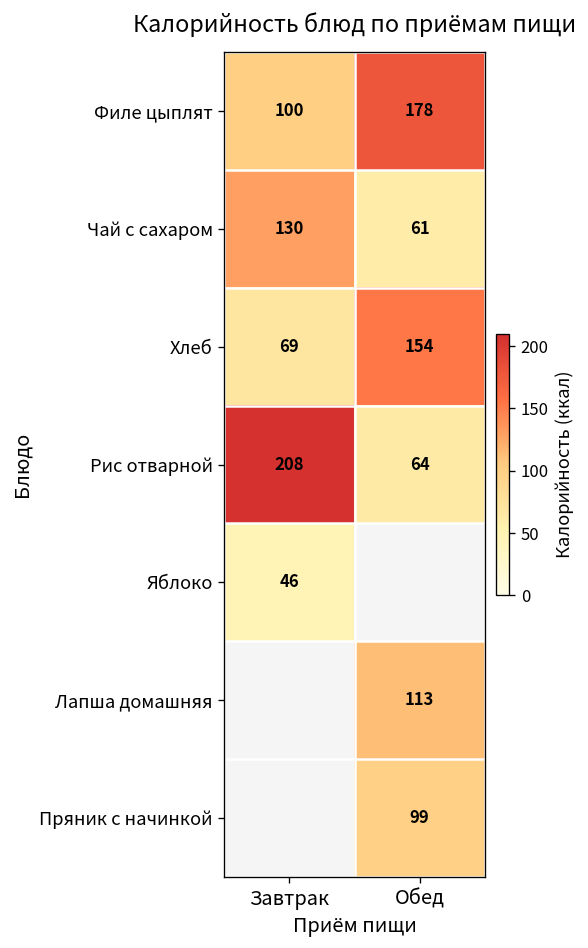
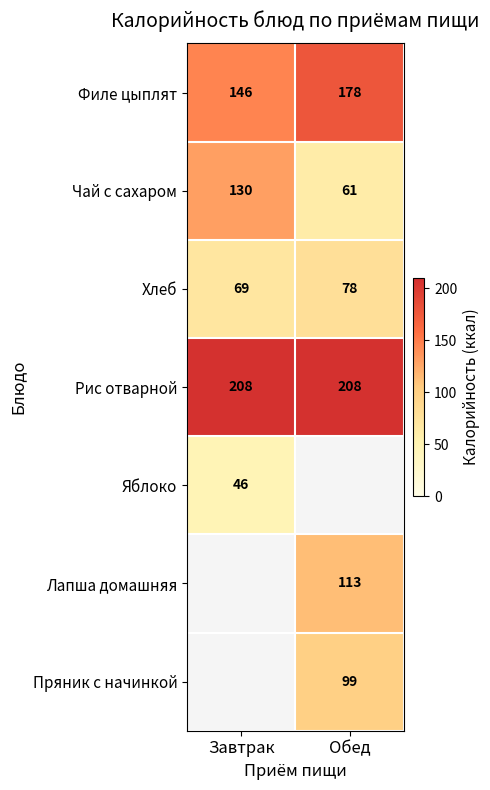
Филе цыплят, Завтрак: 100 -> 146
Хлеб, Обед: 154 -> 78
Рис отварной, Обед: 64 -> 208
